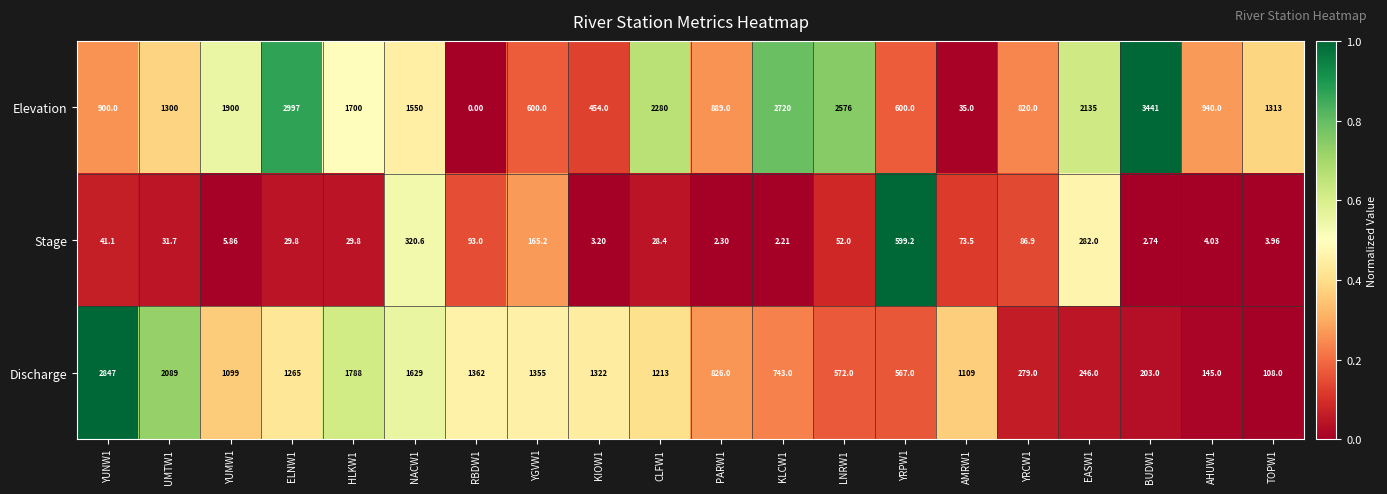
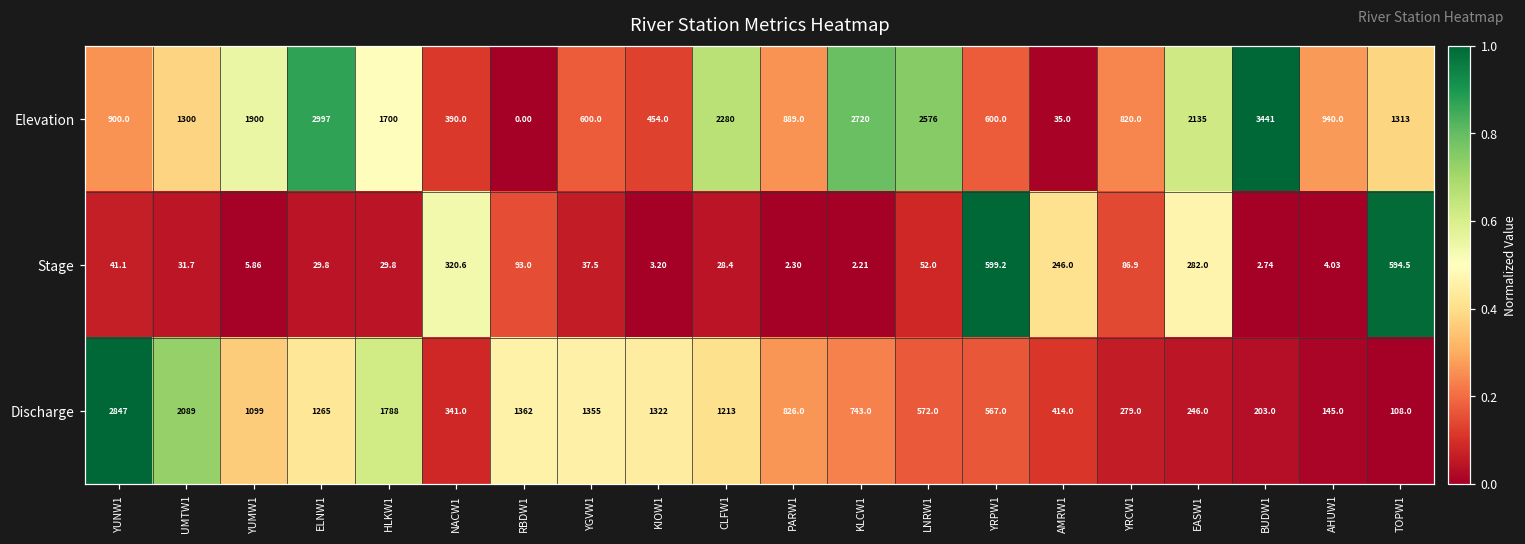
Elevation, NACW1: 1550 -> 390.0
Stage, YGVW1: 165.2 -> 37.5
Stage, AMRW1: 73.5 -> 246.0
Stage, TOPW1: 3.96 -> 594.5
Discharge, NACW1: 1629 -> 341.0
Discharge, AMRW1: 1109 -> 414.0
